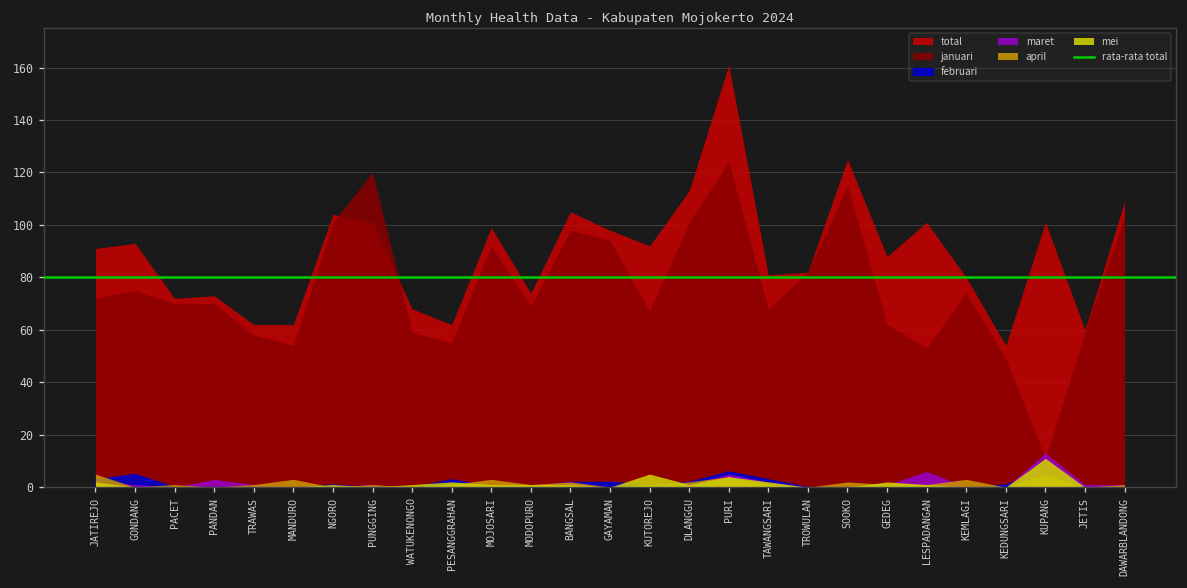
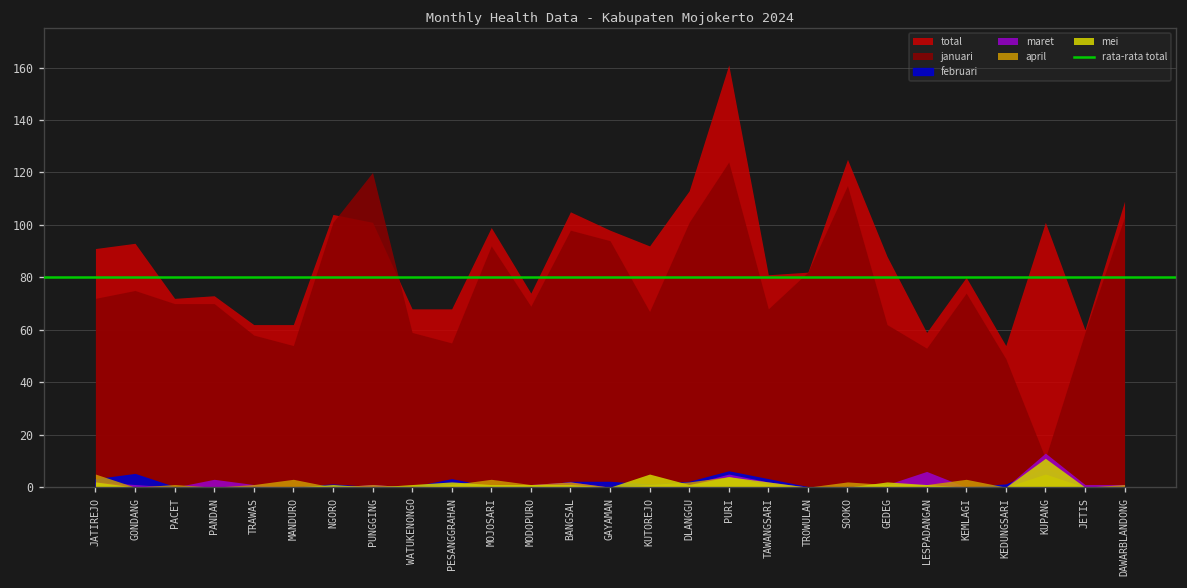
total, PESANGGRAHAN: 62 -> 68
total, LESPADANGAN: 101 -> 59
